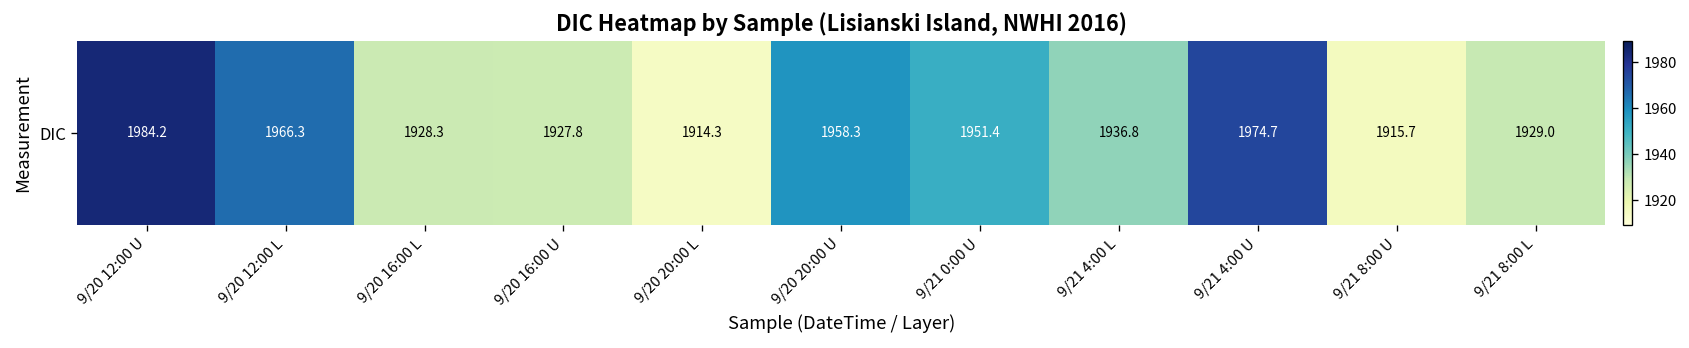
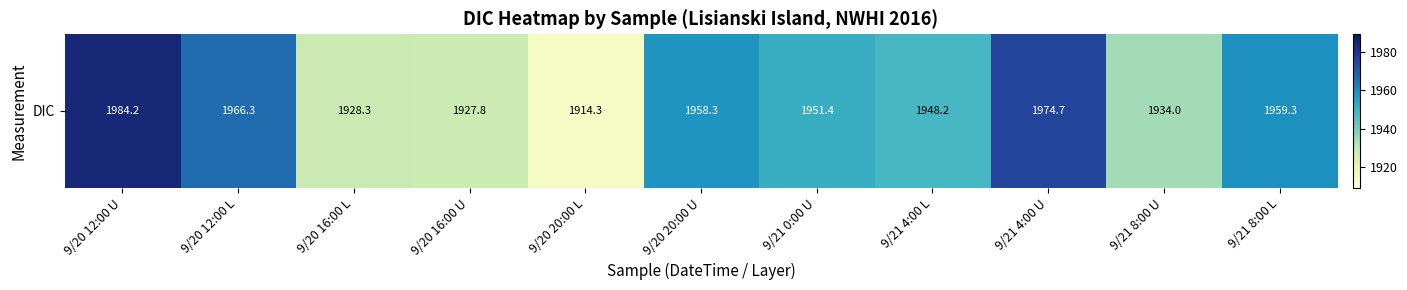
DIC, 9/21 4:00 L: 1936.8 -> 1948.2
DIC, 9/21 8:00 U: 1915.7 -> 1934.0
DIC, 9/21 8:00 L: 1929.0 -> 1959.3
